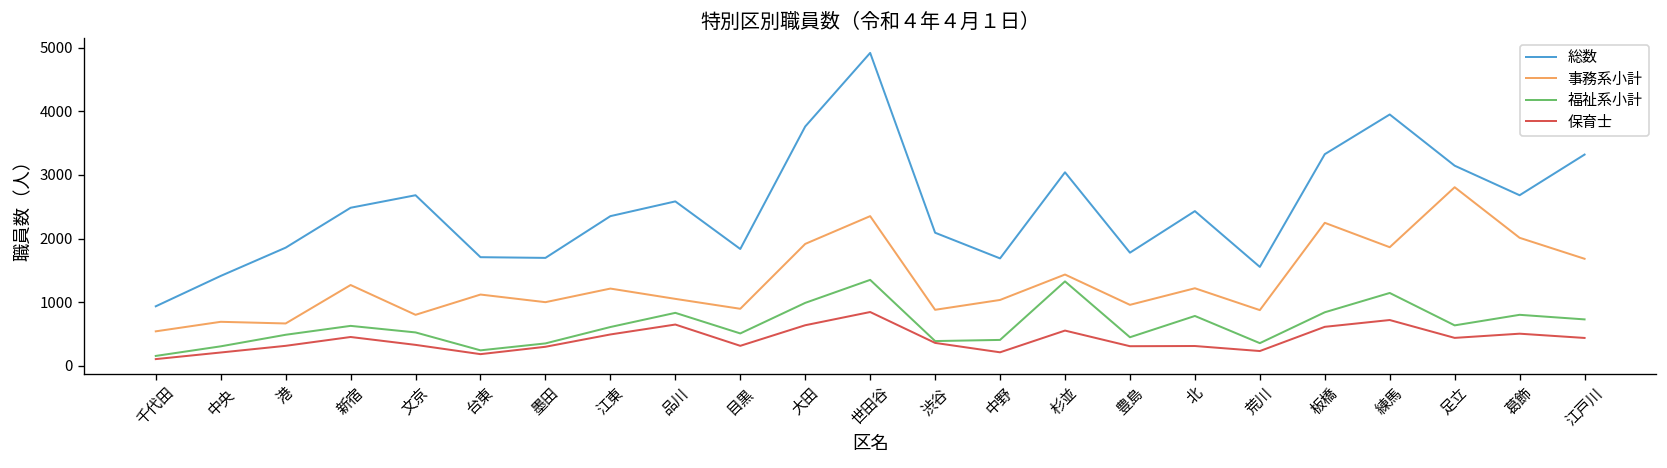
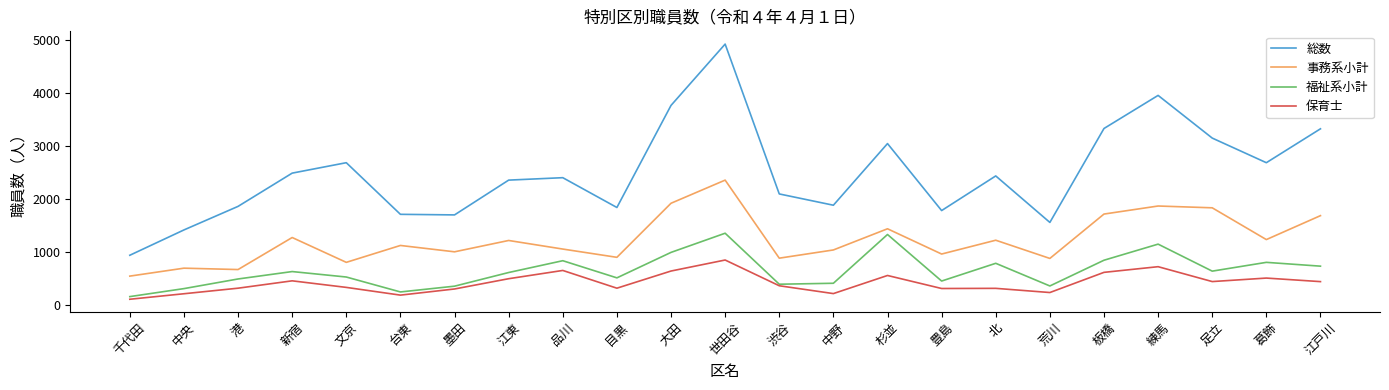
総数, 品川: 2600 -> 2400
総数, 中野: 1700 -> 1900
事務系小計, 板橋: 2200 -> 1700
事務系小計, 足立: 2800 -> 1800
事務系小計, 葛飾: 2000 -> 1200
